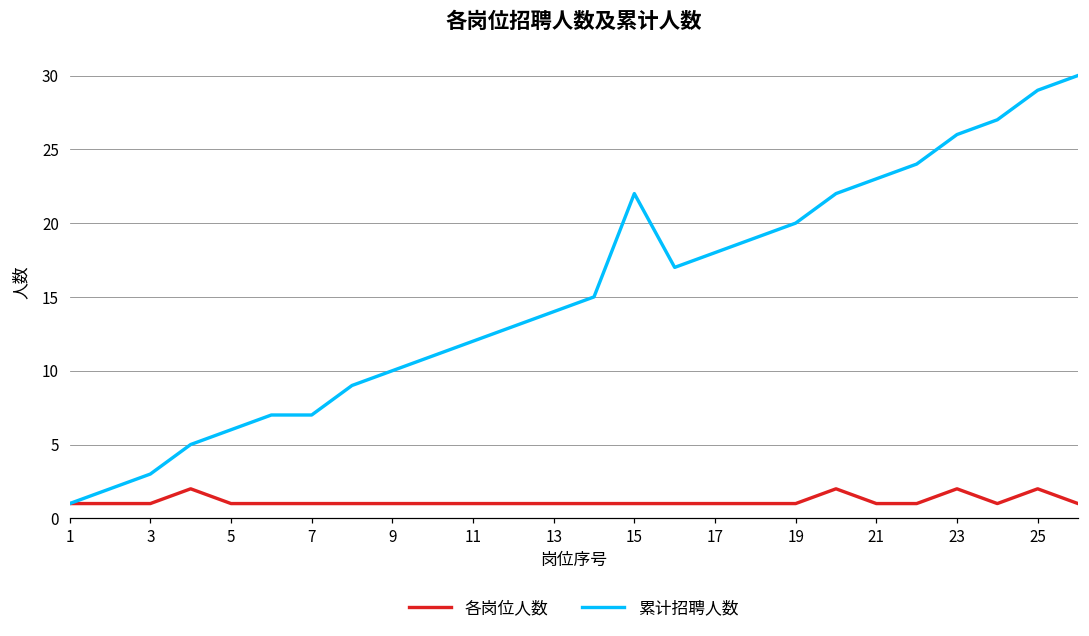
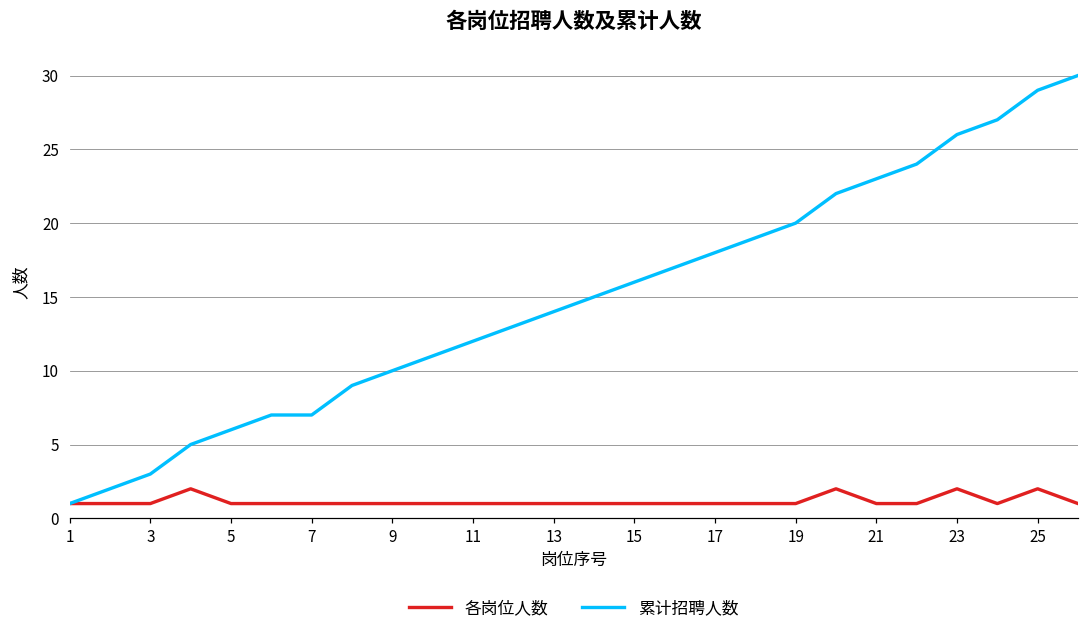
累计招聘人数, 15: 22 -> 16
